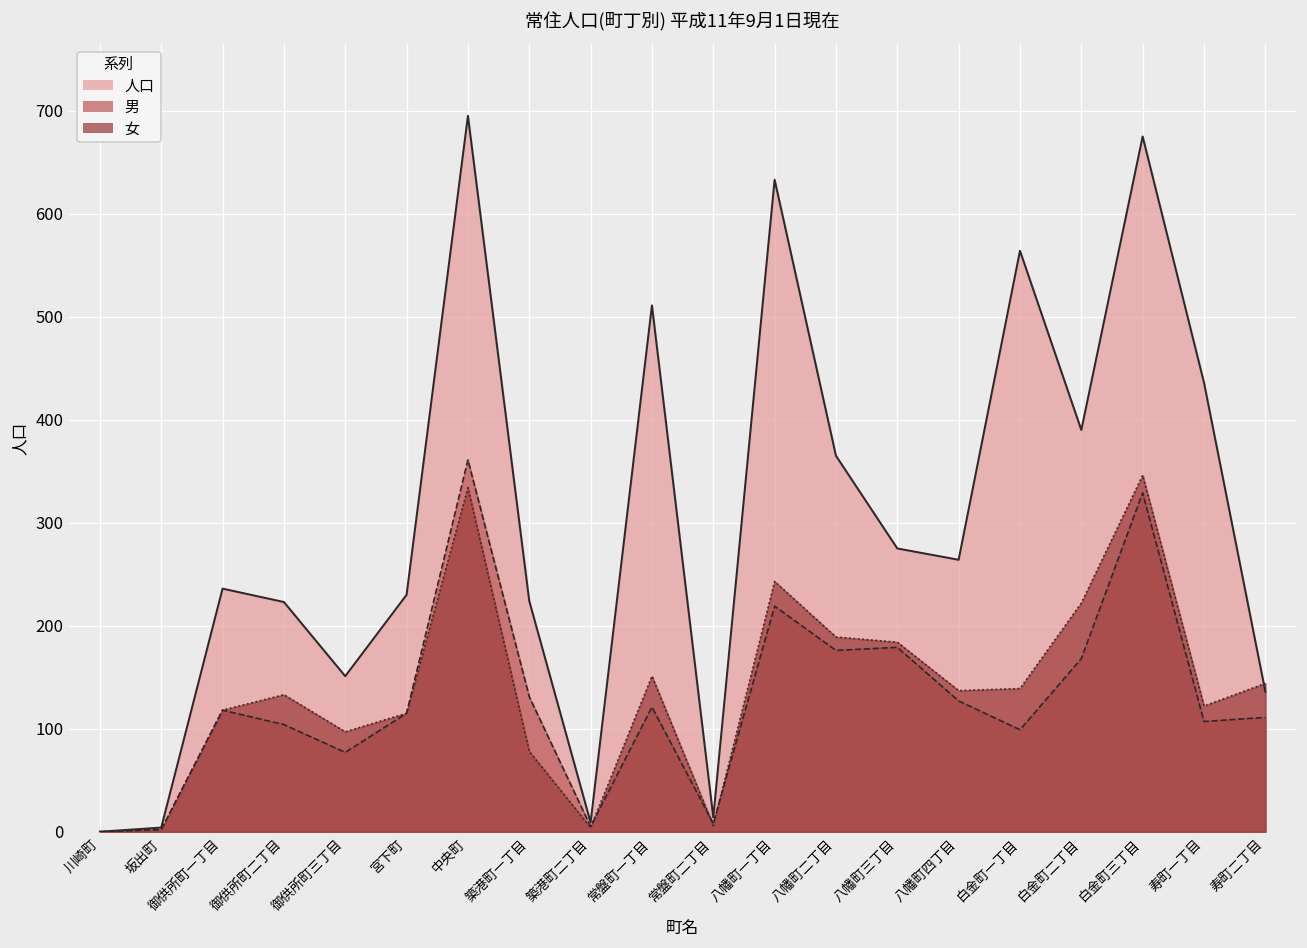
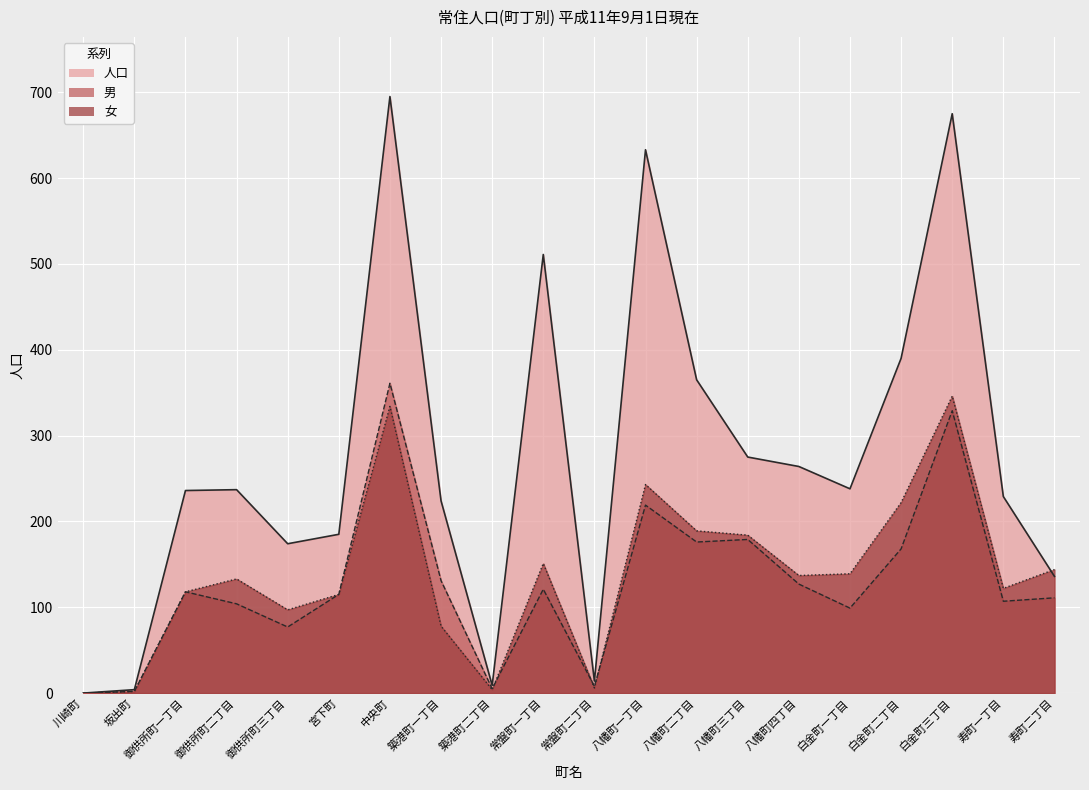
人口, 御供所町二丁目: 220 -> 240
人口, 御供所町三丁目: 150 -> 170
人口, 宮下町: 230 -> 190
人口, 白金町一丁目: 560 -> 240
人口, 寿町一丁目: 440 -> 230
